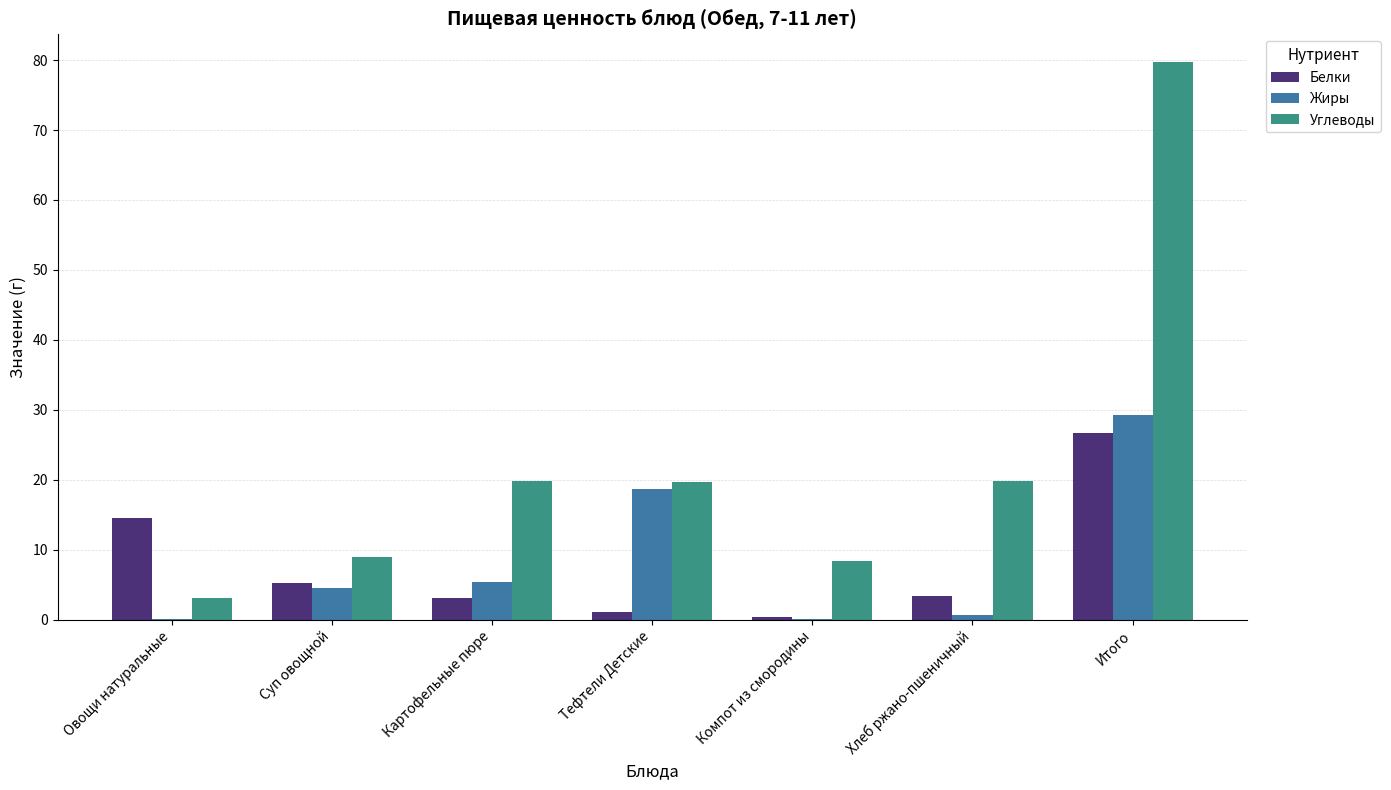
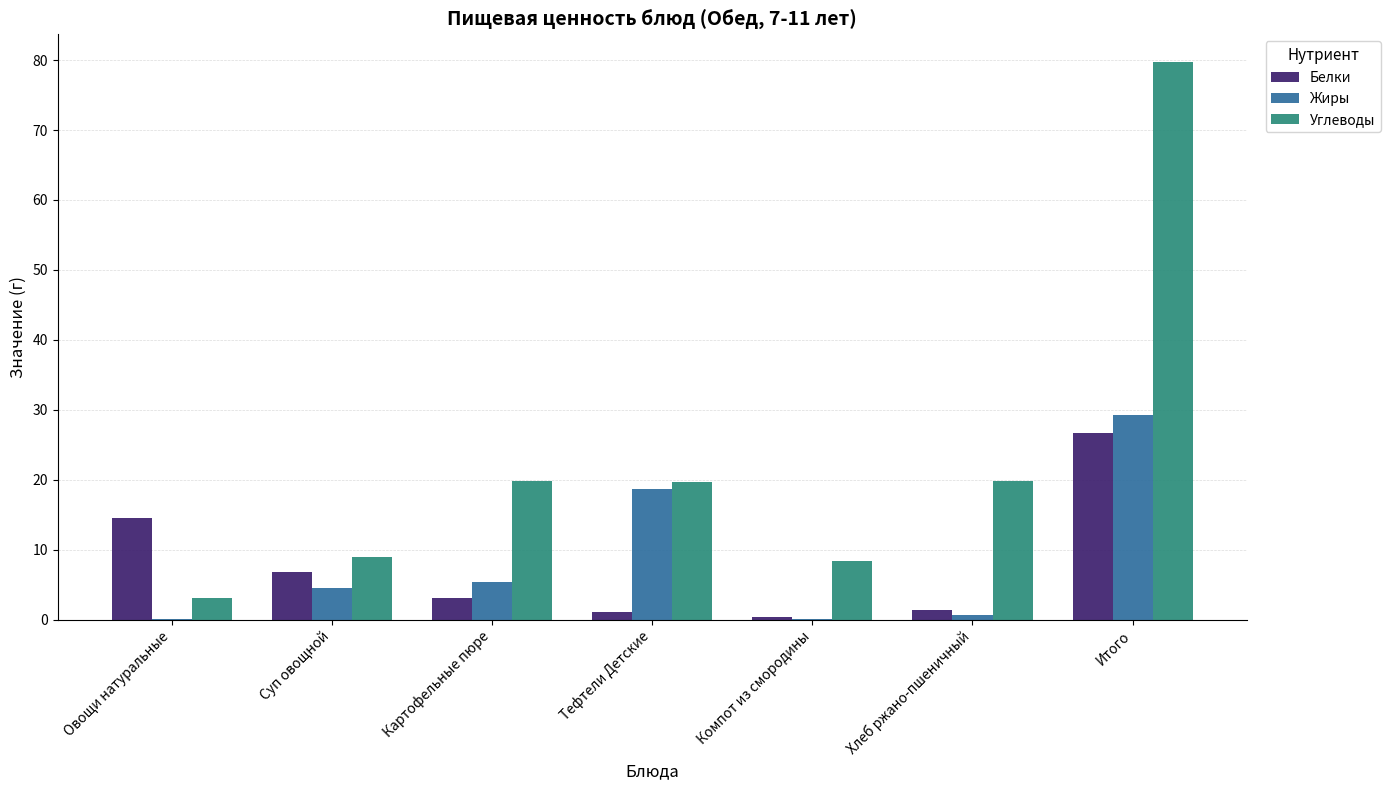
Белки, Суп овощной: 5 -> 7
Белки, Хлеб ржано-пшеничный: 3 -> 1
